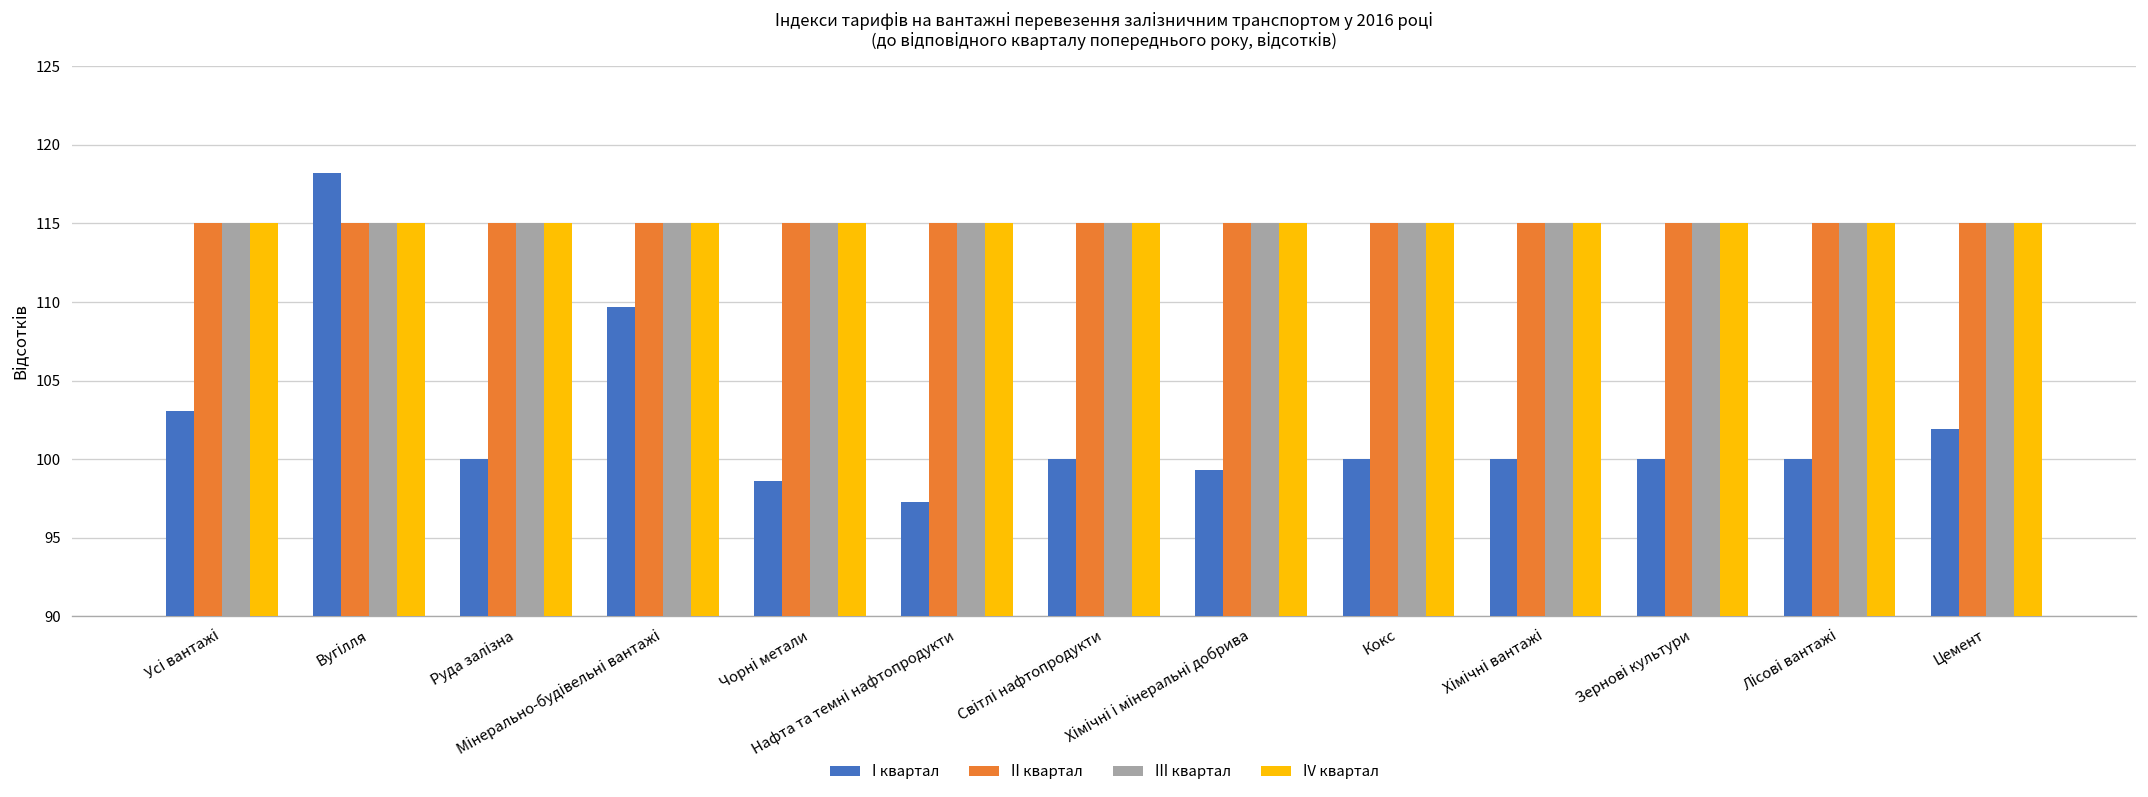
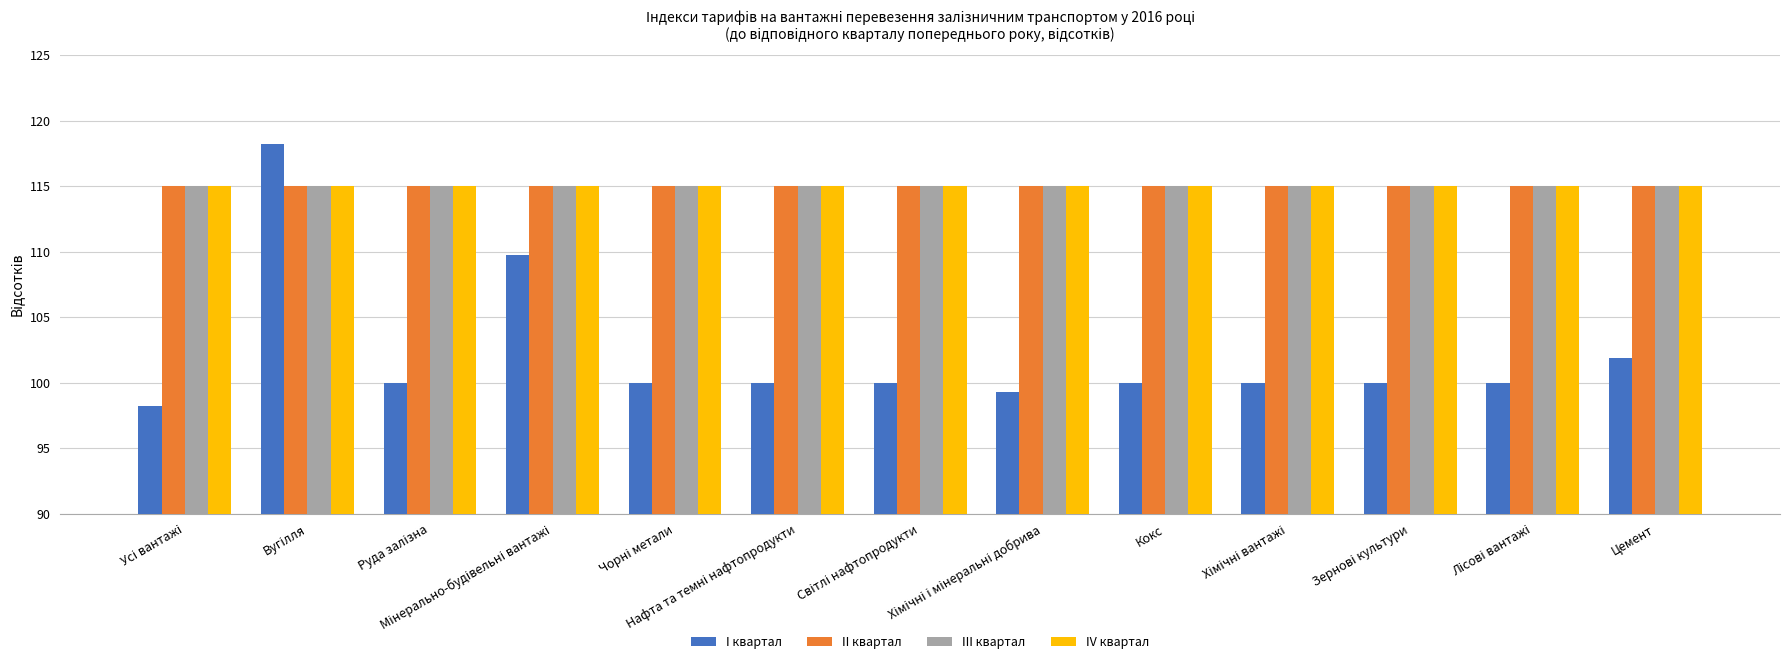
І квартал, Усі вантажі: 103.1 -> 98.2
І квартал, Чорні метали: 98.6 -> 100.0
І квартал, Нафта та темні нафтопродукти: 97.3 -> 100.0
